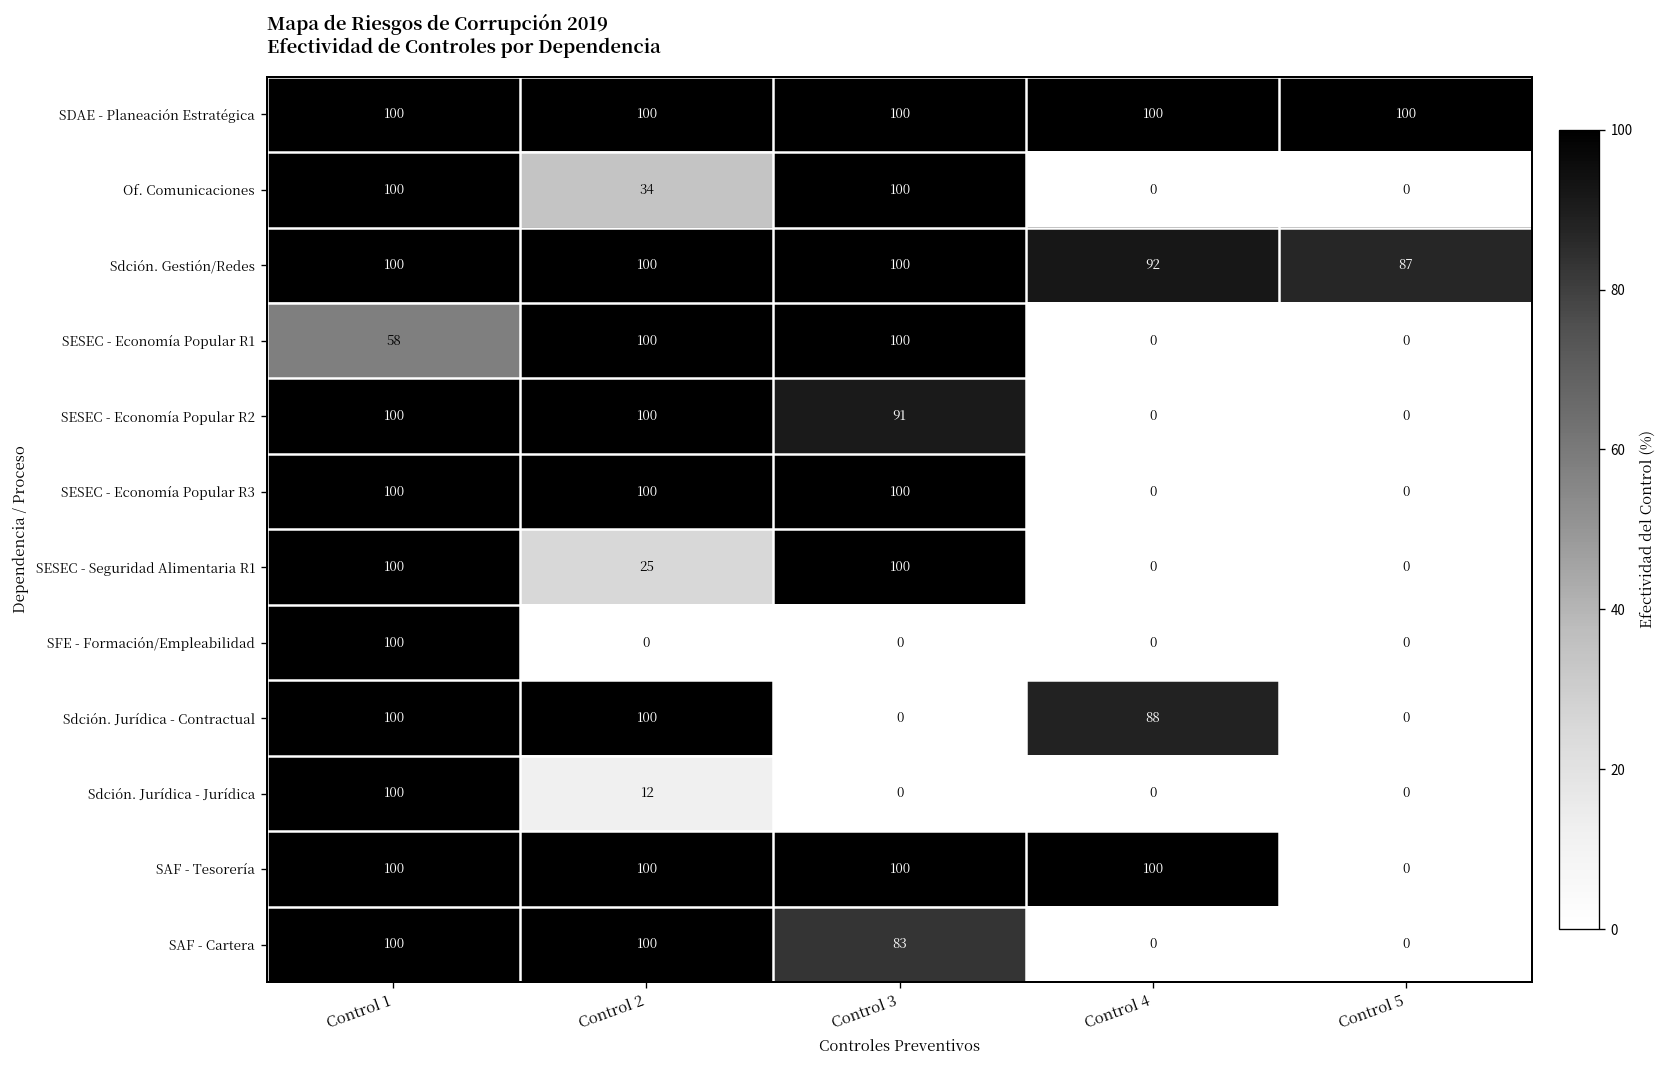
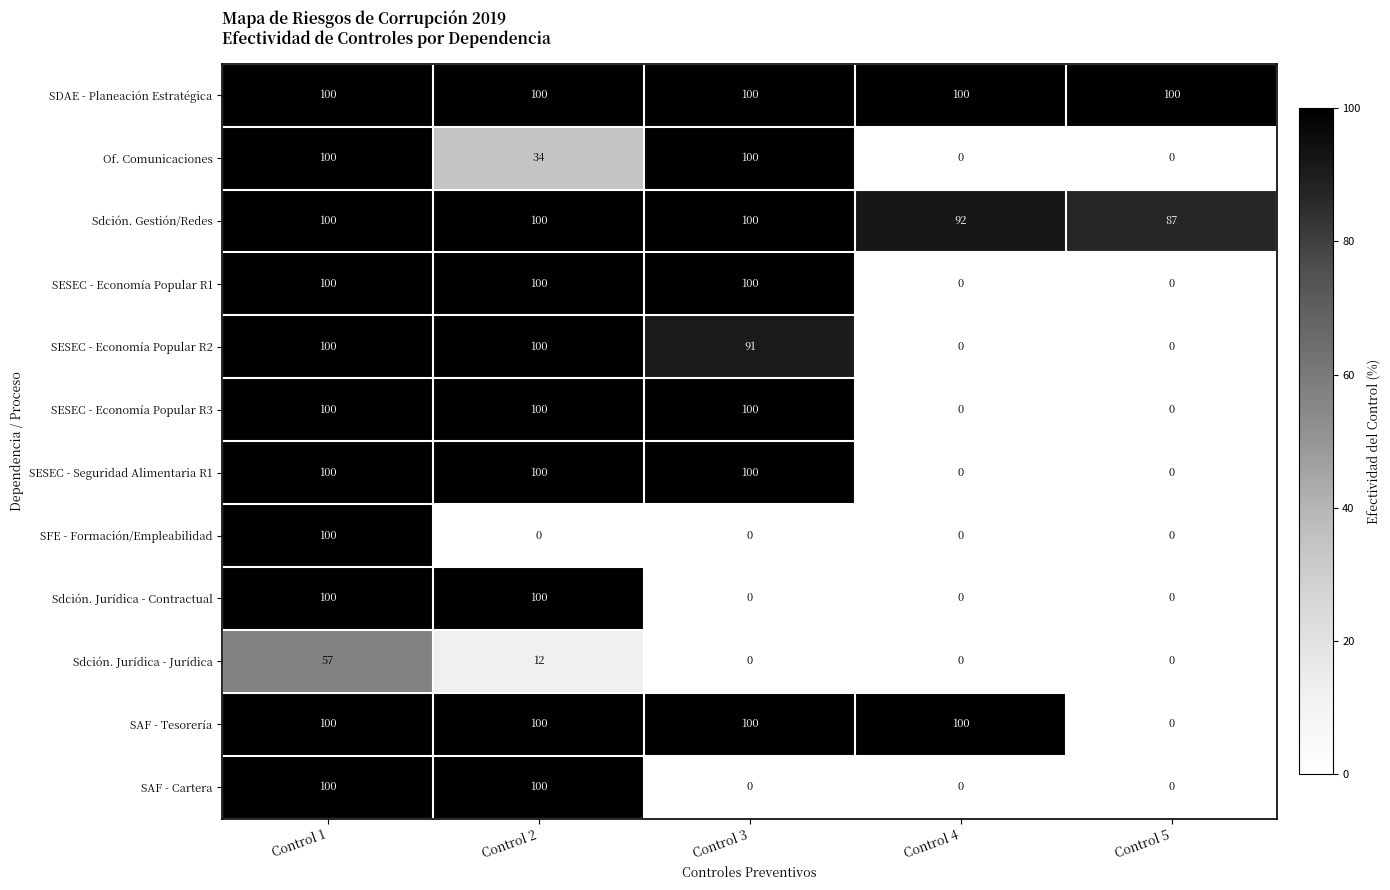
SESEC - Economía Popular R1, Control 1: 58 -> 100
SESEC - Seguridad Alimentaria R1, Control 2: 25 -> 100
Sdción. Jurídica - Contractual, Control 4: 88 -> 0
Sdción. Jurídica - Jurídica, Control 1: 100 -> 57
SAF - Cartera, Control 3: 83 -> 0
